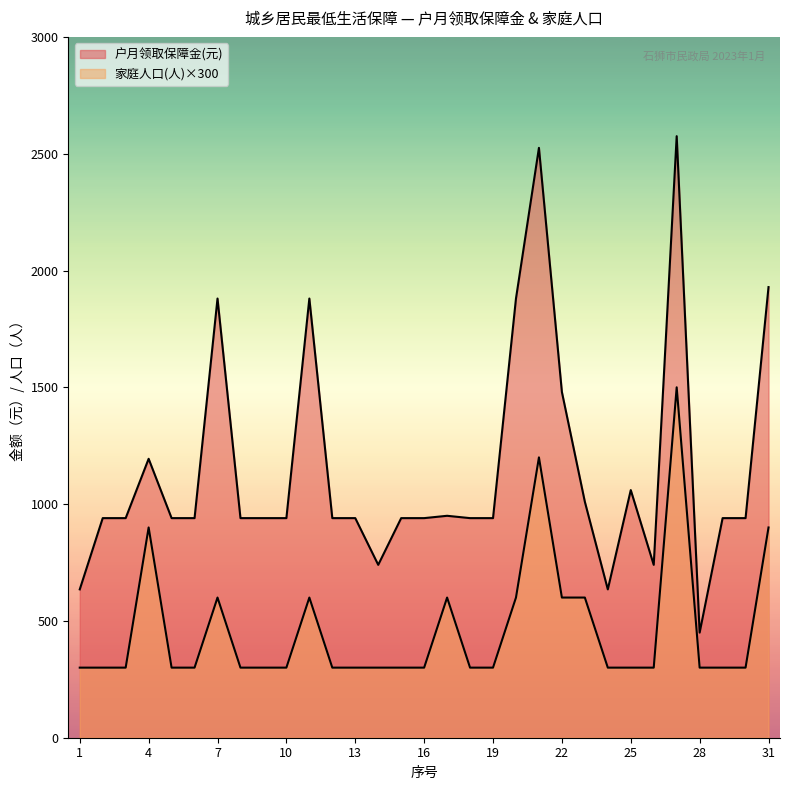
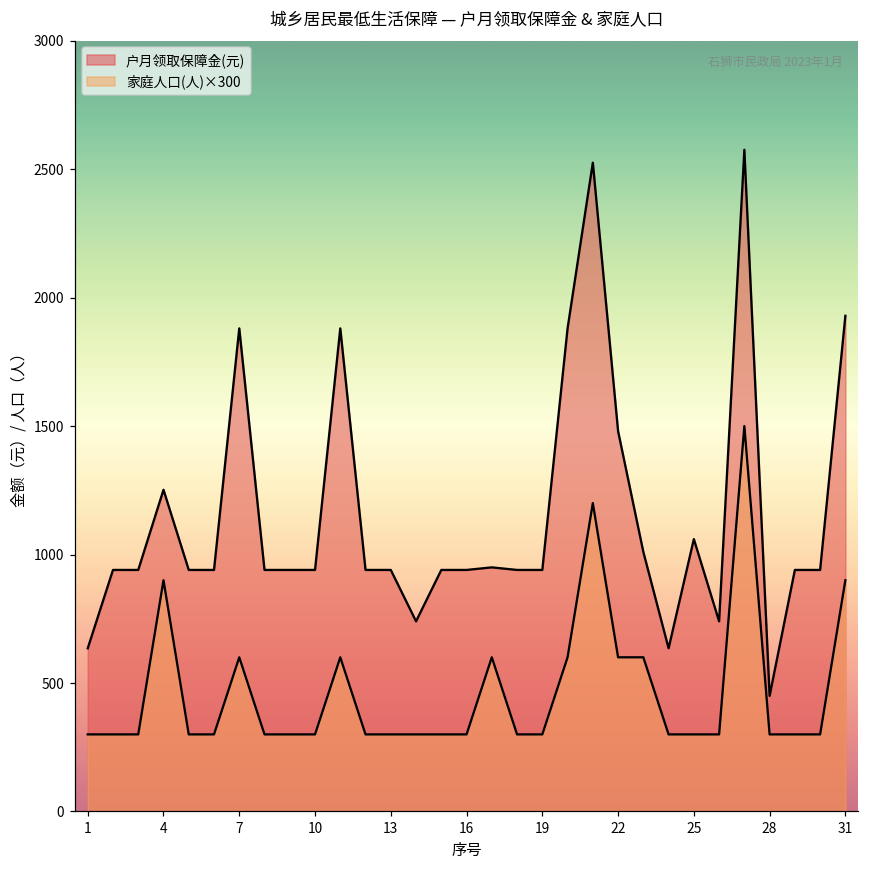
户月领取保障金(元), 4: 1190 -> 1250
